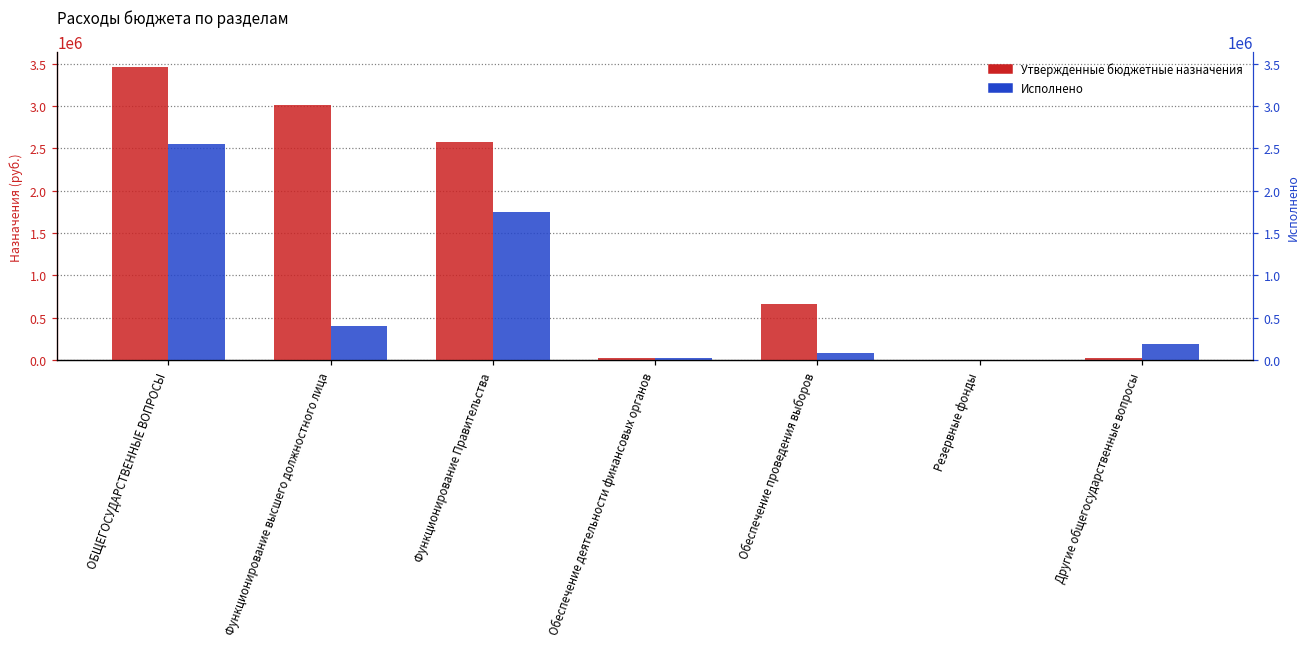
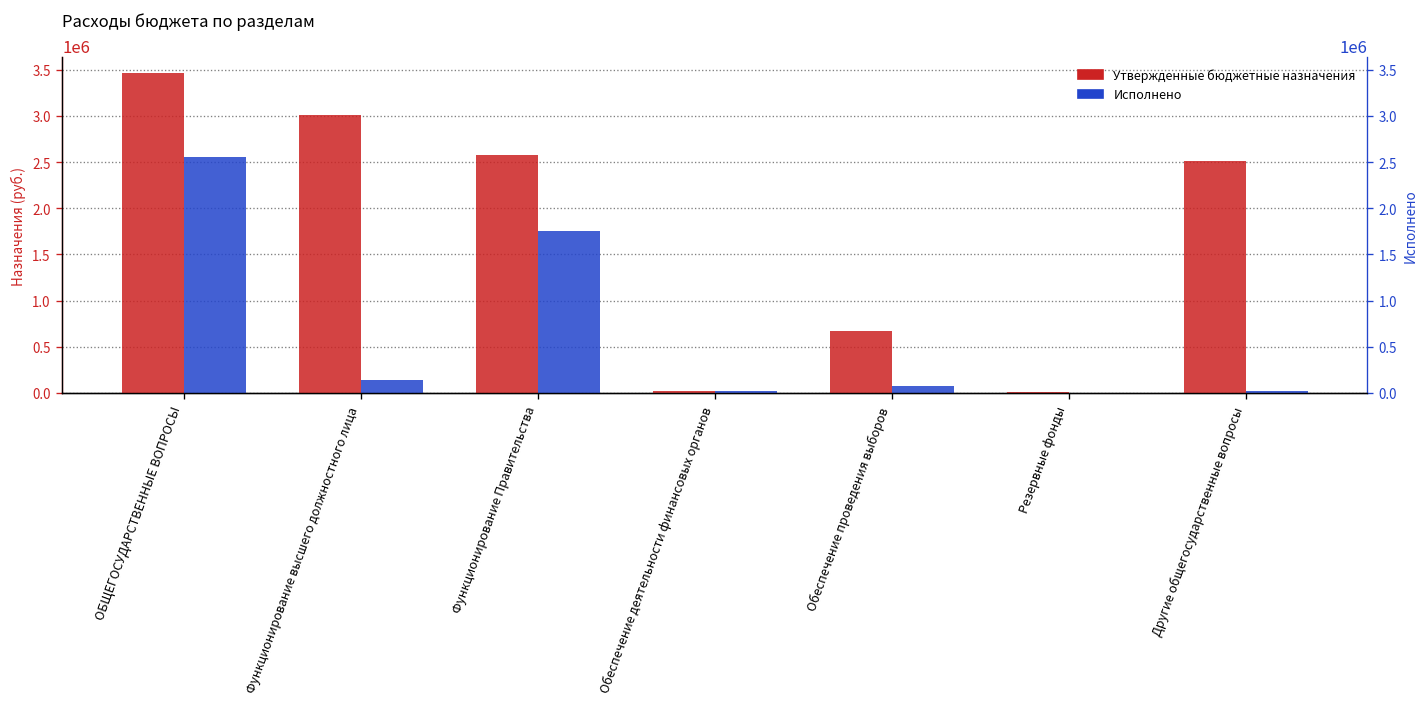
Исполнено, Функционирование высшего должностного лица: 400000 -> 100000
Утвержденные бюджетные назначения, Другие общегосударственные вопросы: 0 -> 2500000
Исполнено, Другие общегосударственные вопросы: 200000 -> 0
